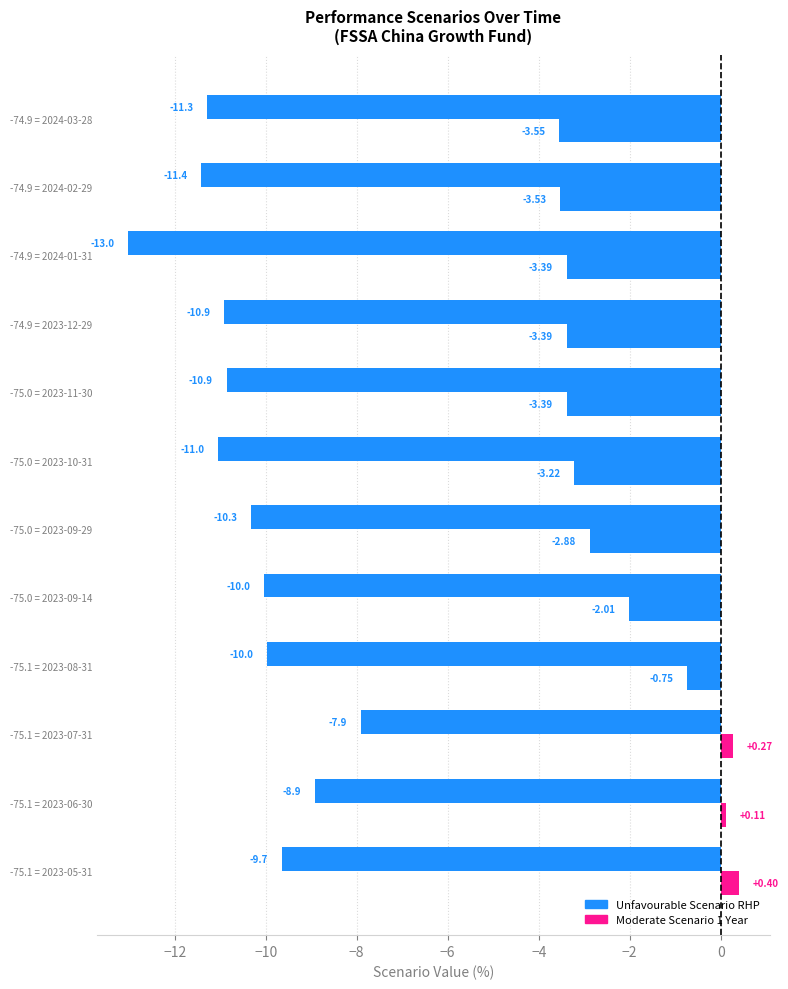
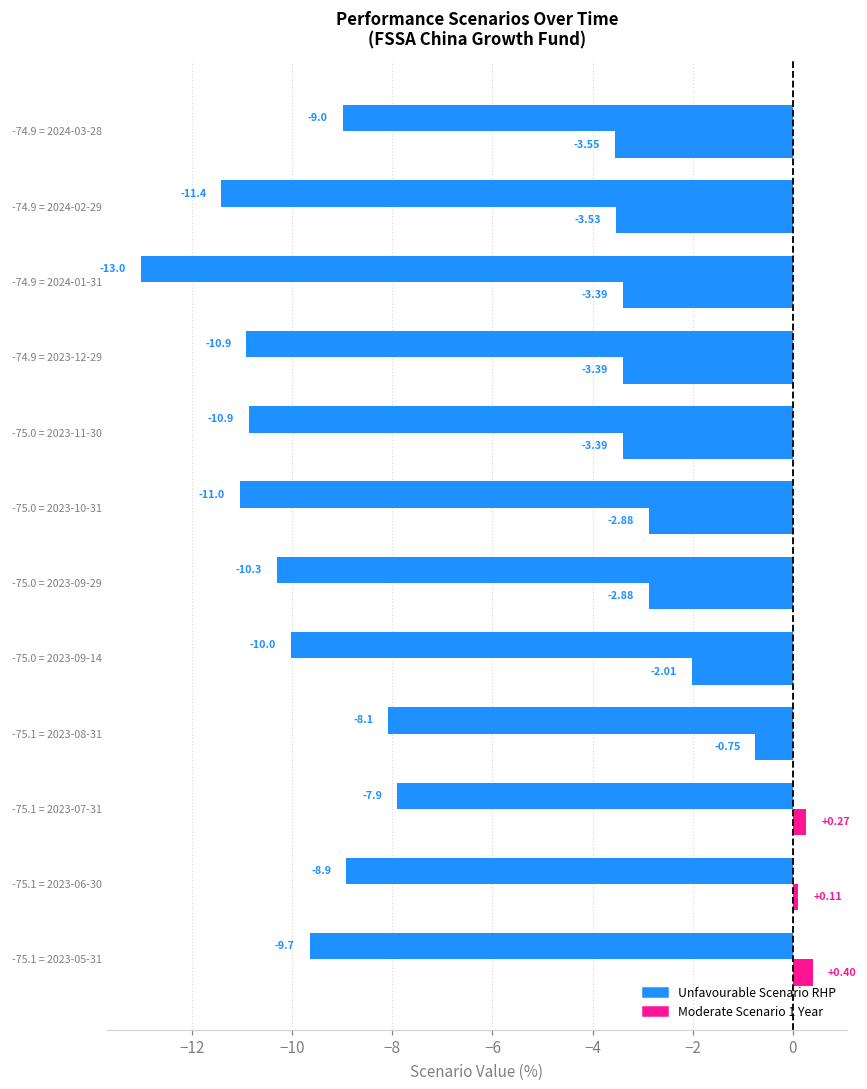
Unfavourable Scenario RHP, -74.9 = 2024-03-28: -11.3 -> -9.0
Moderate Scenario 1 Year, -75.0 = 2023-10-31: -3.22 -> -2.88
Unfavourable Scenario RHP, -75.1 = 2023-08-31: -10.0 -> -8.1
